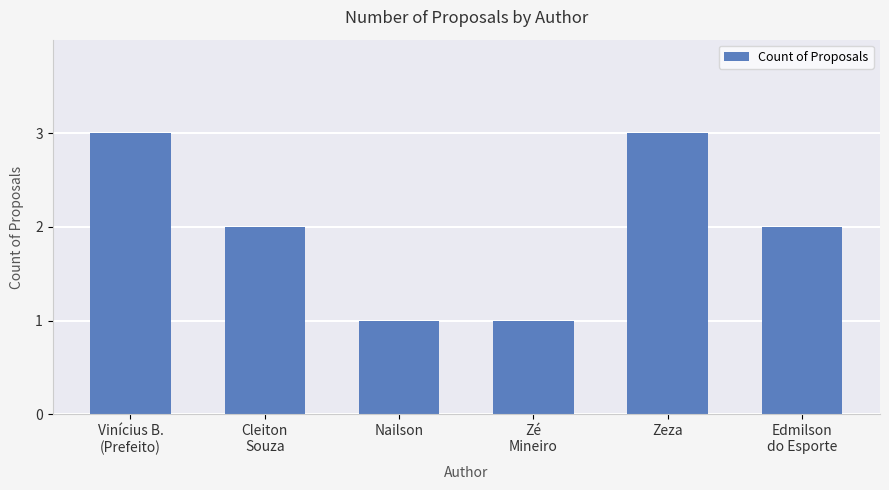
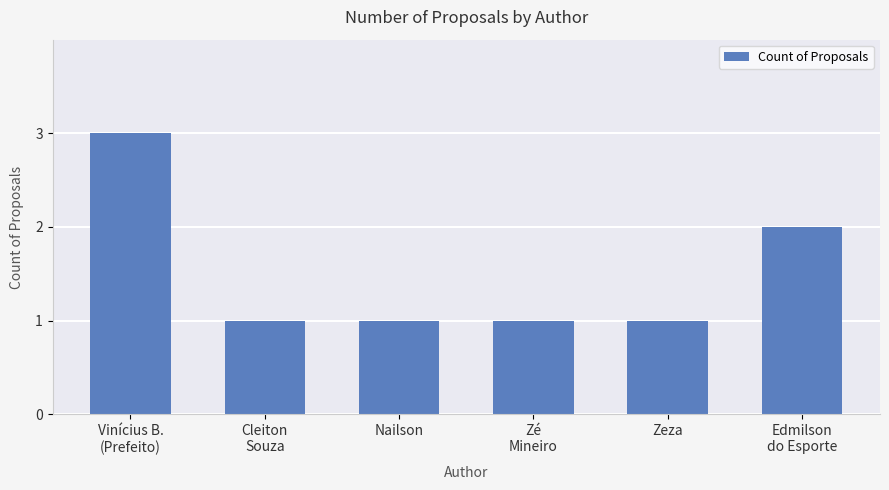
Cleiton Souza: 2 -> 1
Zeza: 3 -> 1
